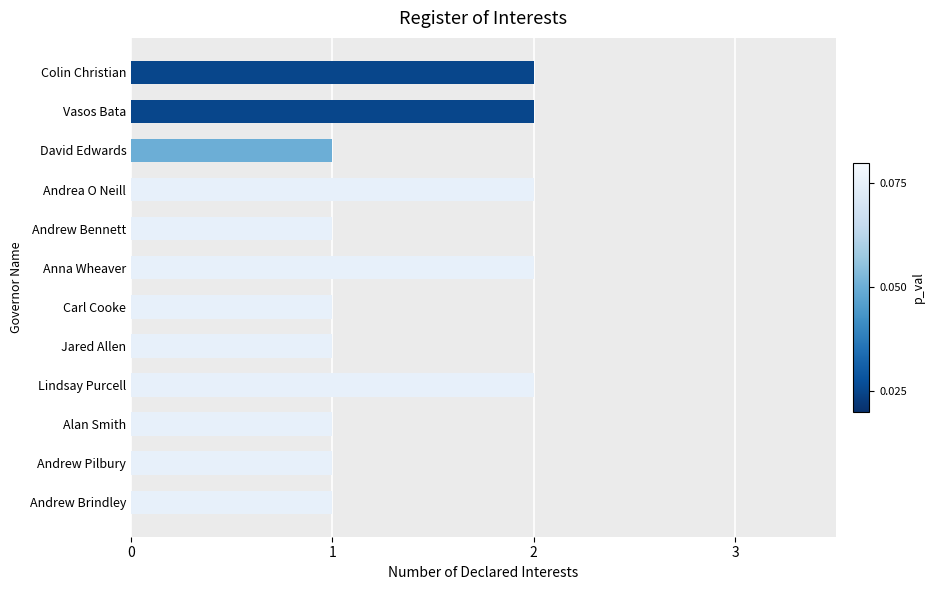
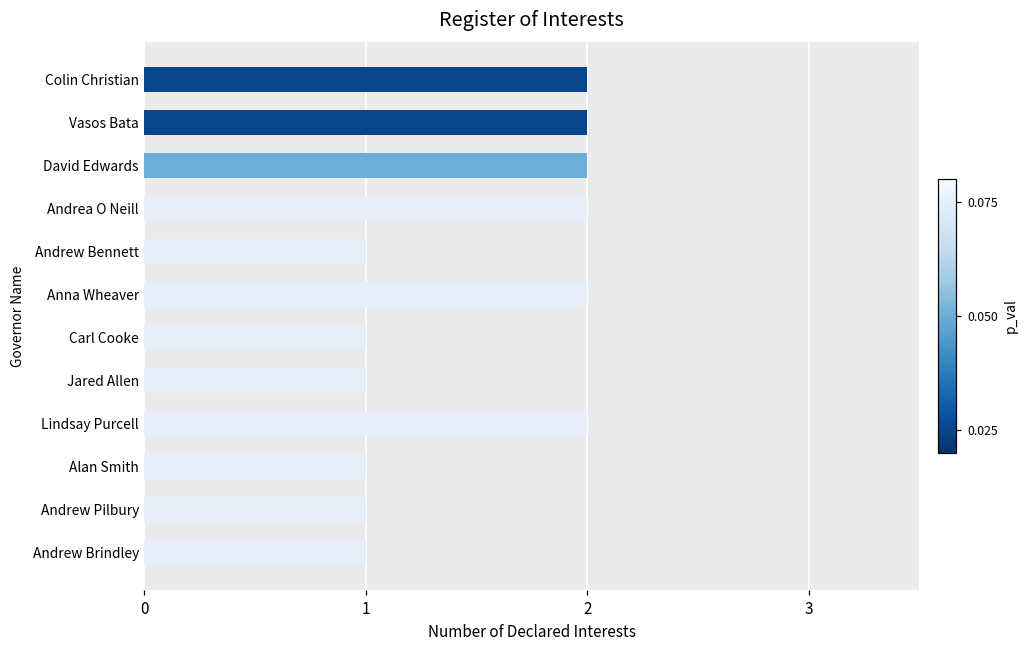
David Edwards: 1 -> 2
